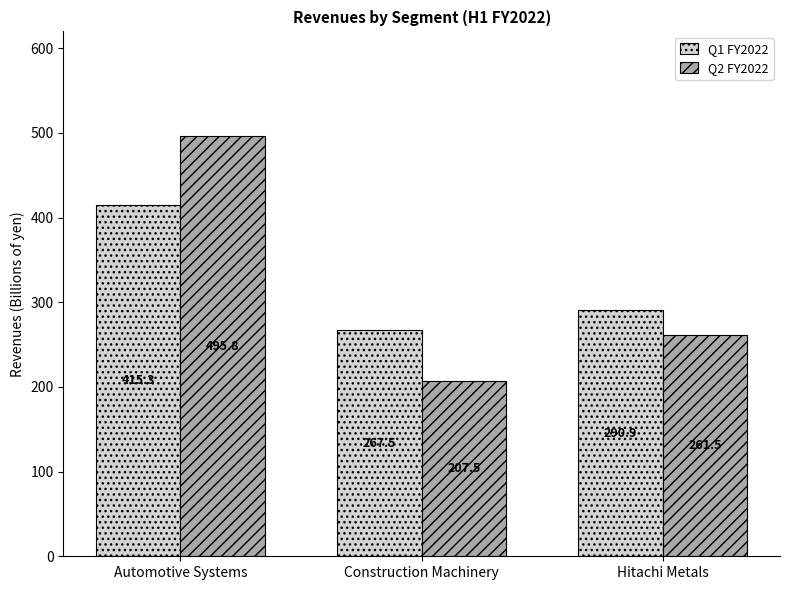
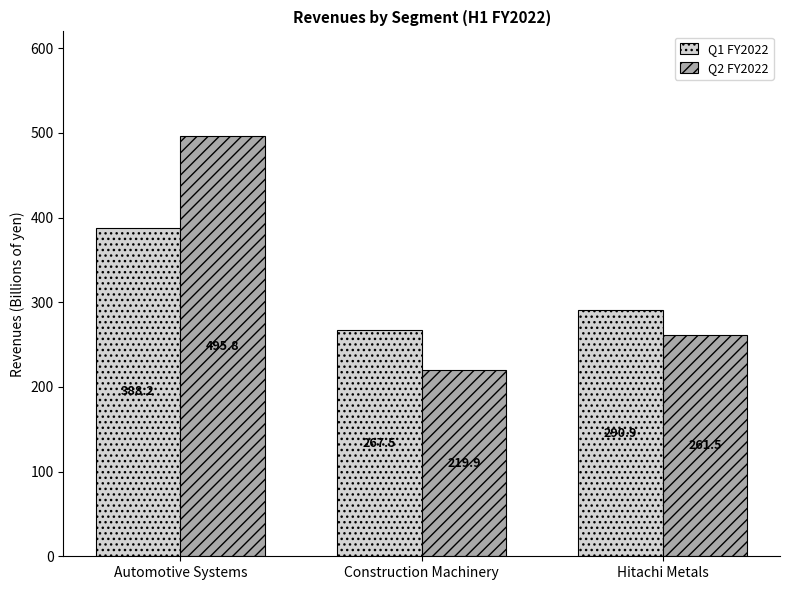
Q1 FY2022, Automotive Systems: 415.3 -> 388.2
Q2 FY2022, Construction Machinery: 207.5 -> 219.9
